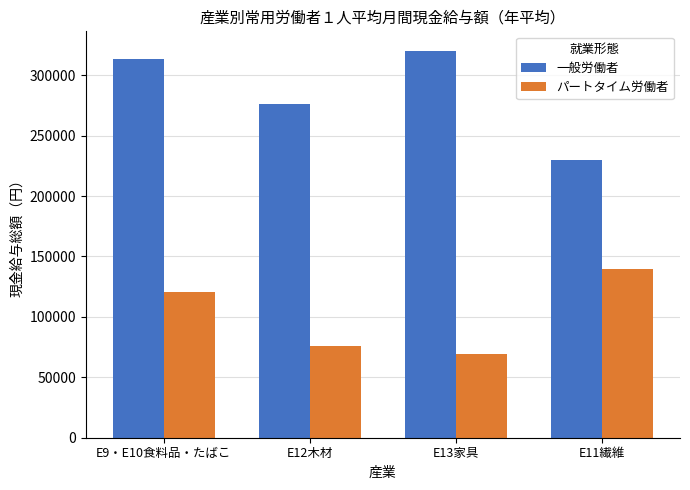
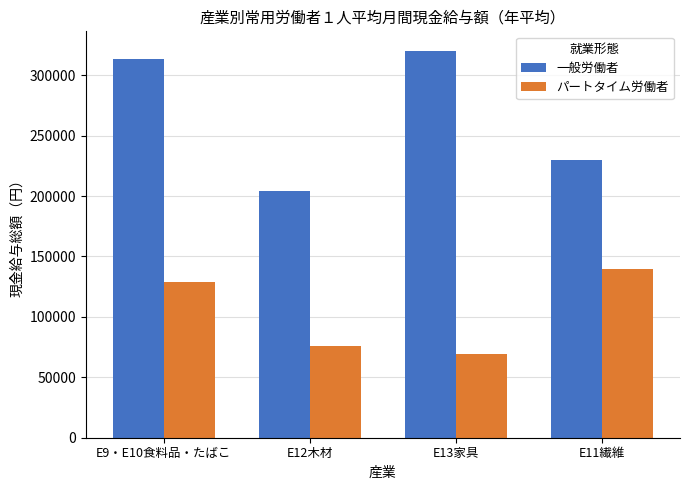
パートタイム労働者, E9・E10食料品・たばこ: 121000 -> 129000
一般労働者, E12木材: 276000 -> 204000
